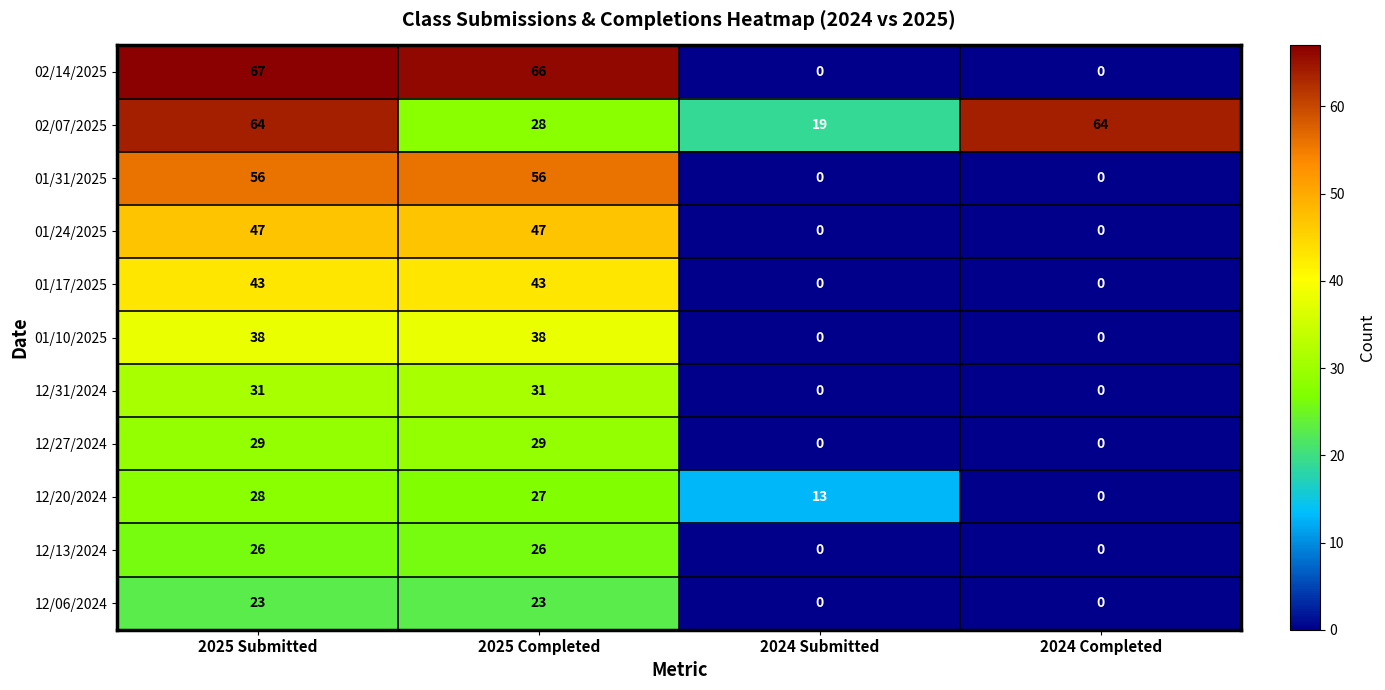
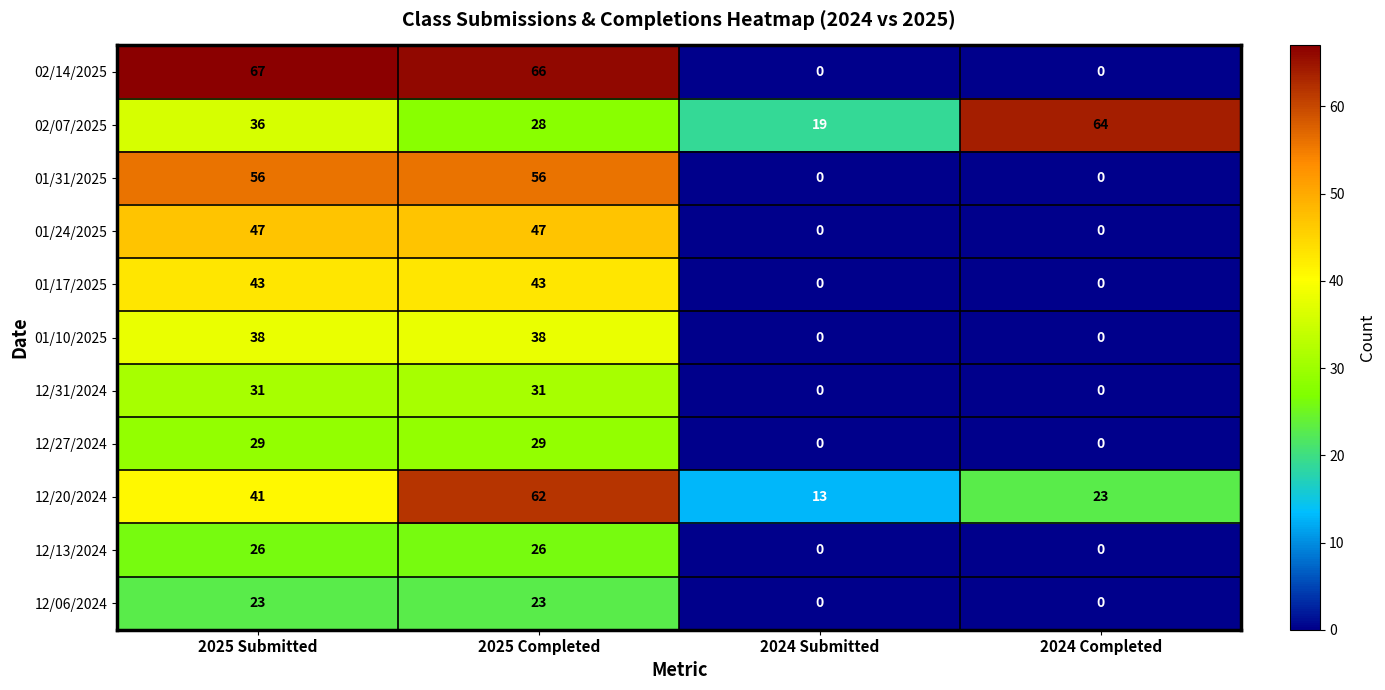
02/07/2025, 2025 Submitted: 64 -> 36
12/20/2024, 2025 Submitted: 28 -> 41
12/20/2024, 2025 Completed: 27 -> 62
12/20/2024, 2024 Completed: 0 -> 23
